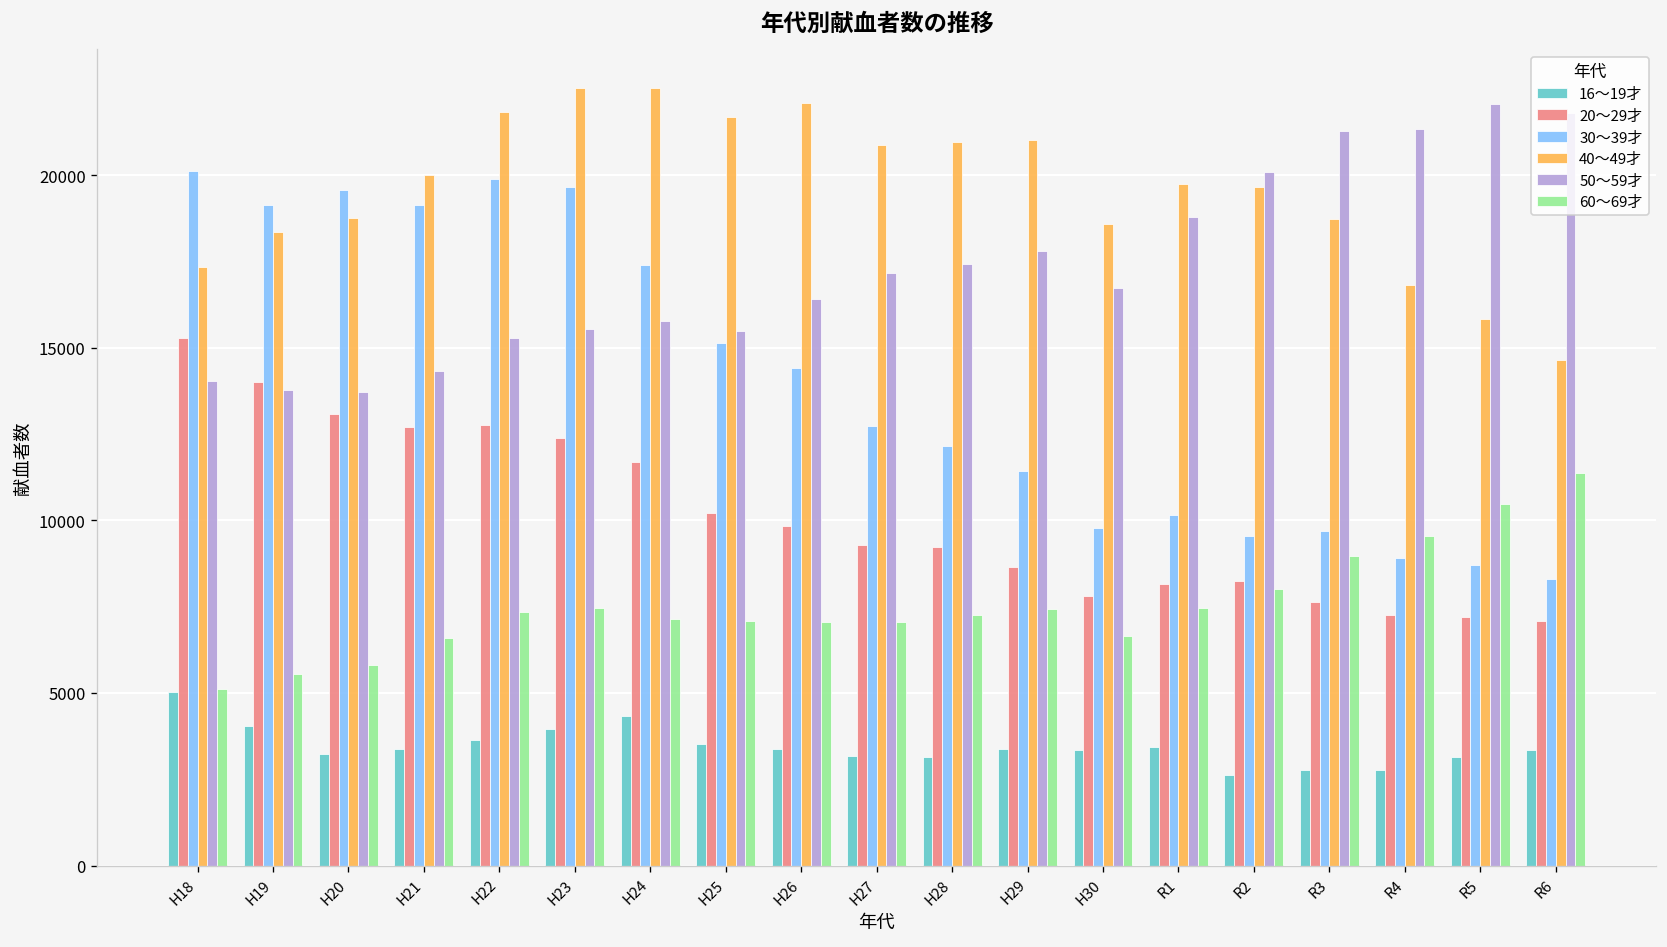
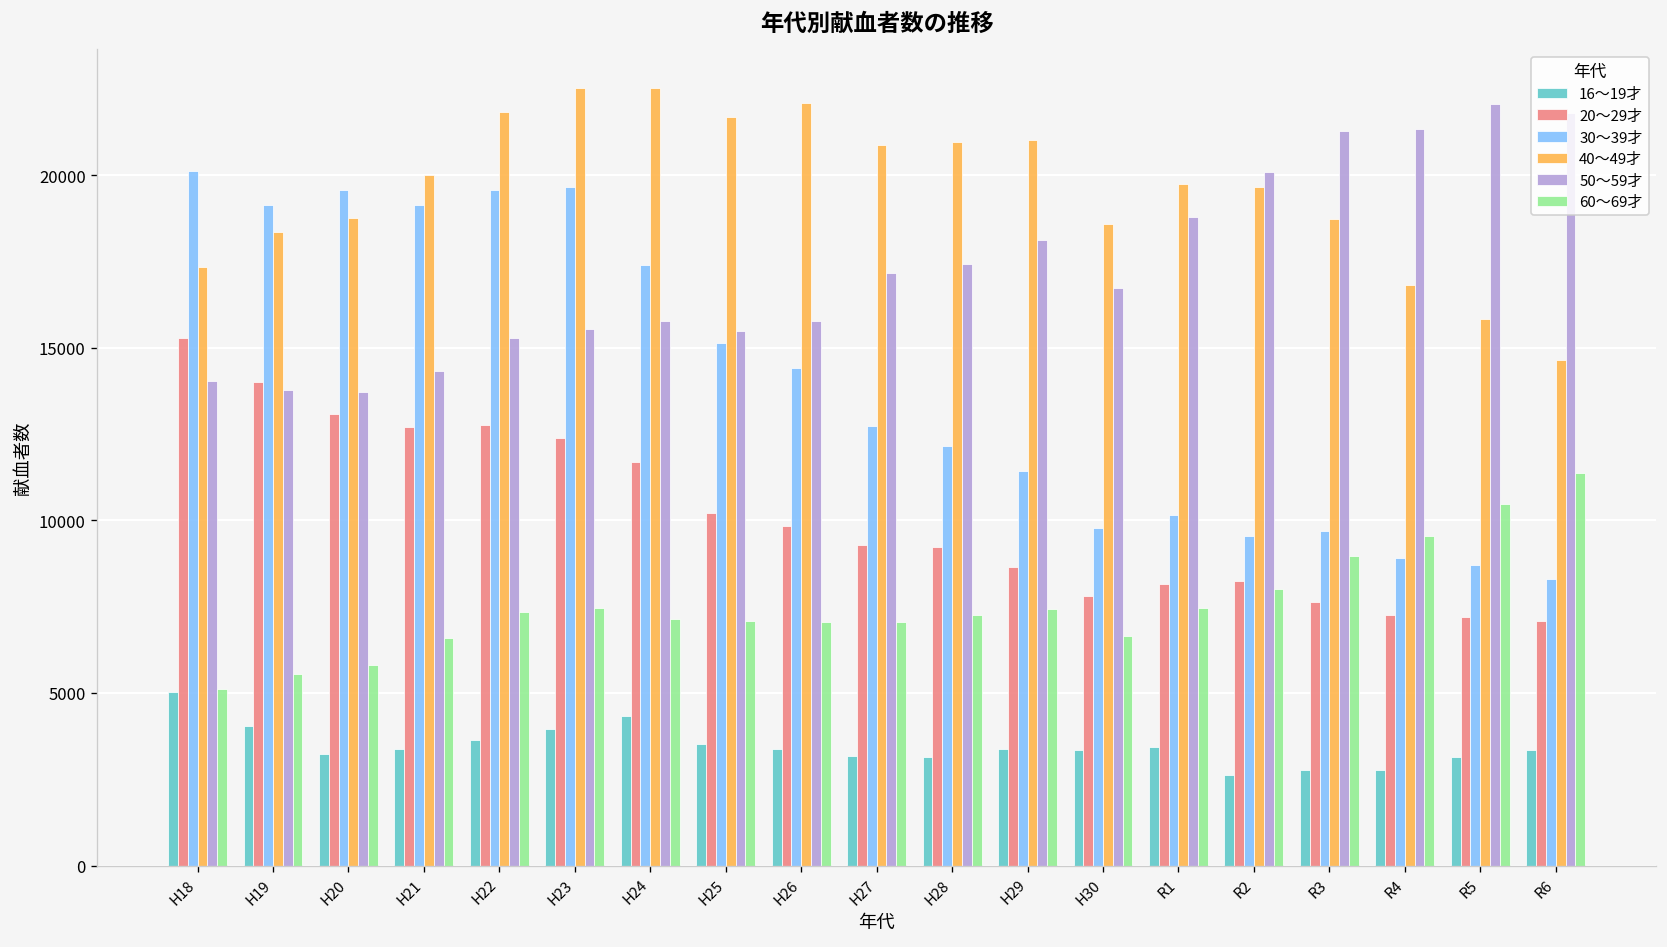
30～39才, H22: 19900 -> 19600
50～59才, H26: 16400 -> 15800
50～59才, H29: 17800 -> 18100
